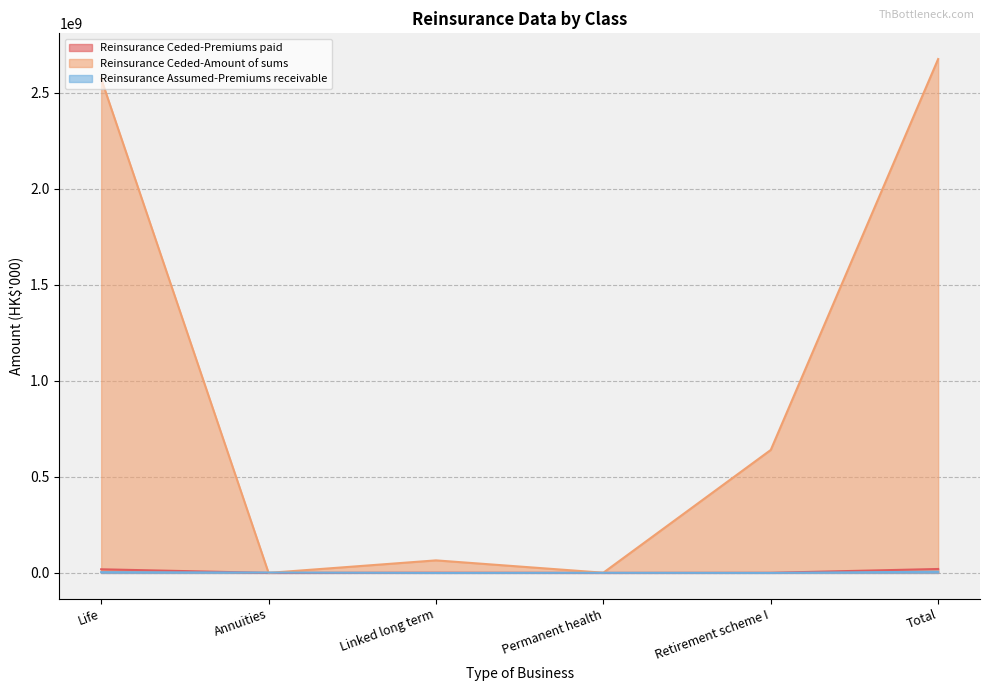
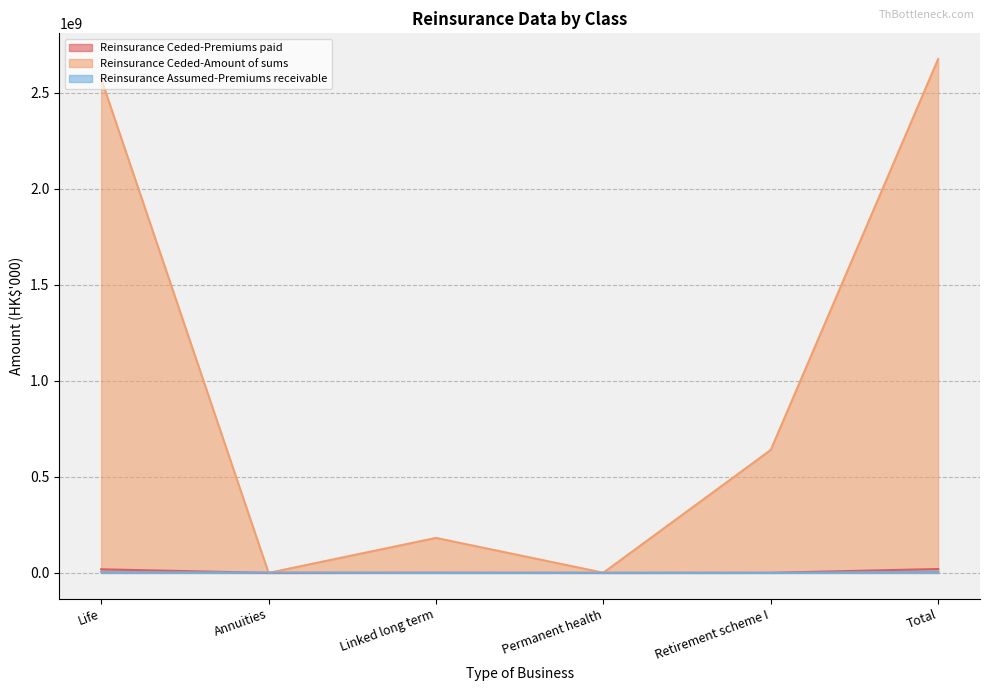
Reinsurance Ceded-Amount of sums, Linked long term: 70000000 -> 180000000
